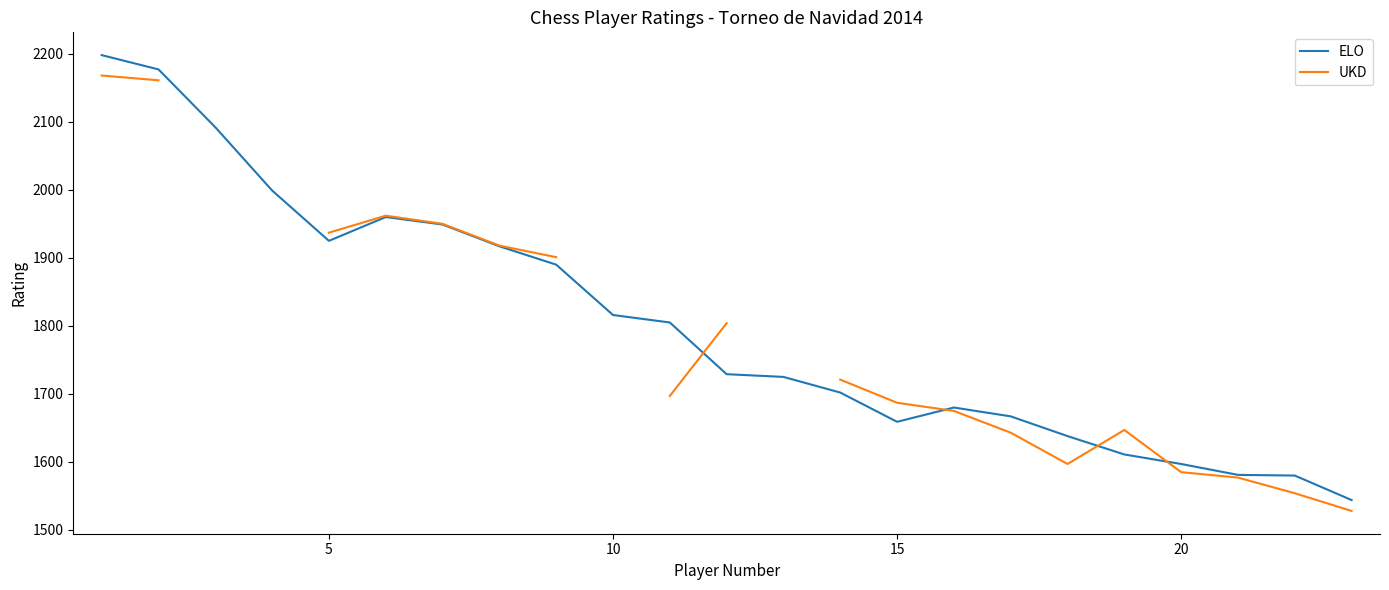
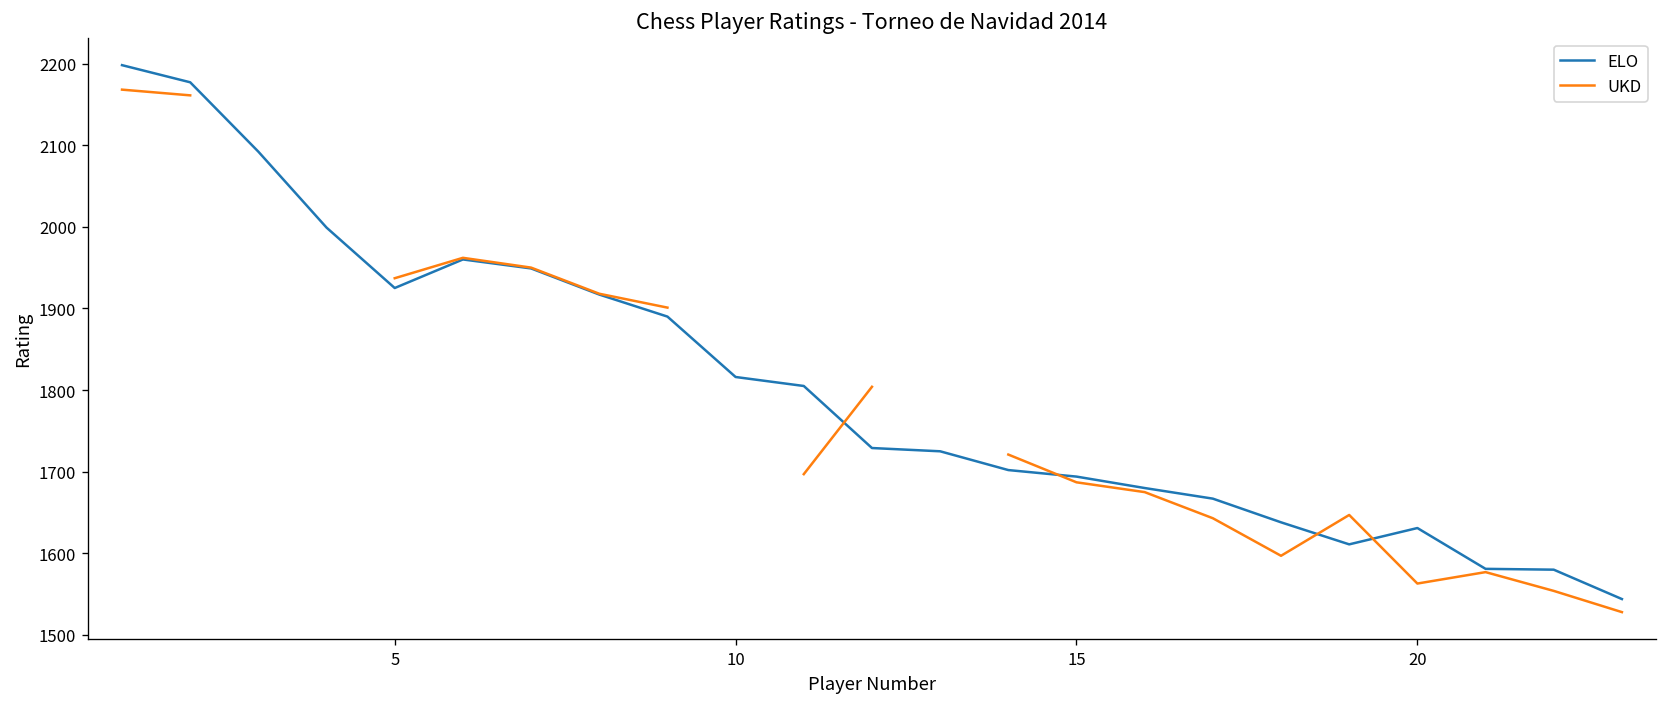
ELO, 15: 1660 -> 1690
ELO, 20: 1600 -> 1630
UKD, 20: 1590 -> 1560
